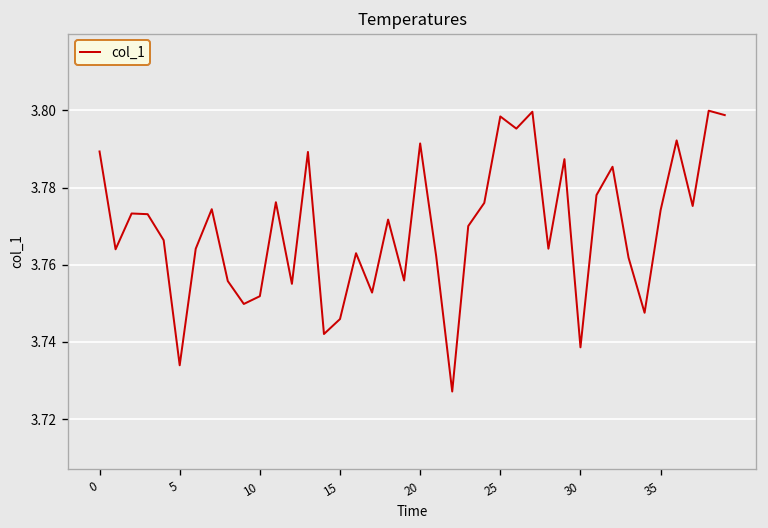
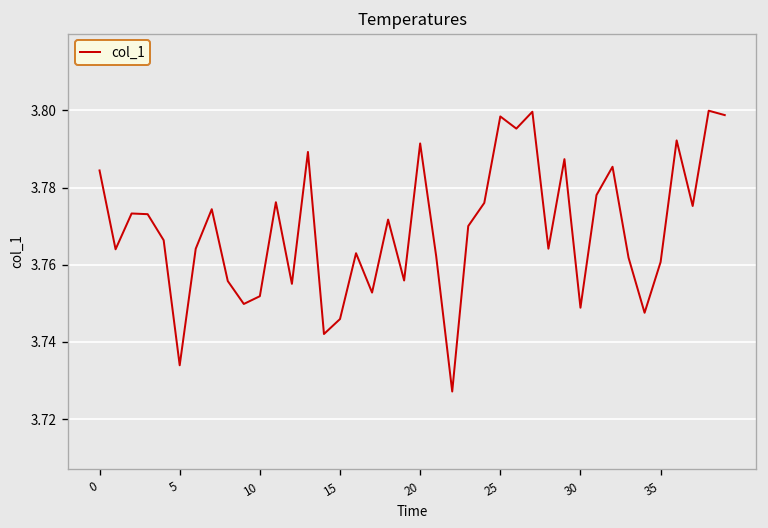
0: 3.789 -> 3.784
30: 3.739 -> 3.749
35: 3.774 -> 3.761
